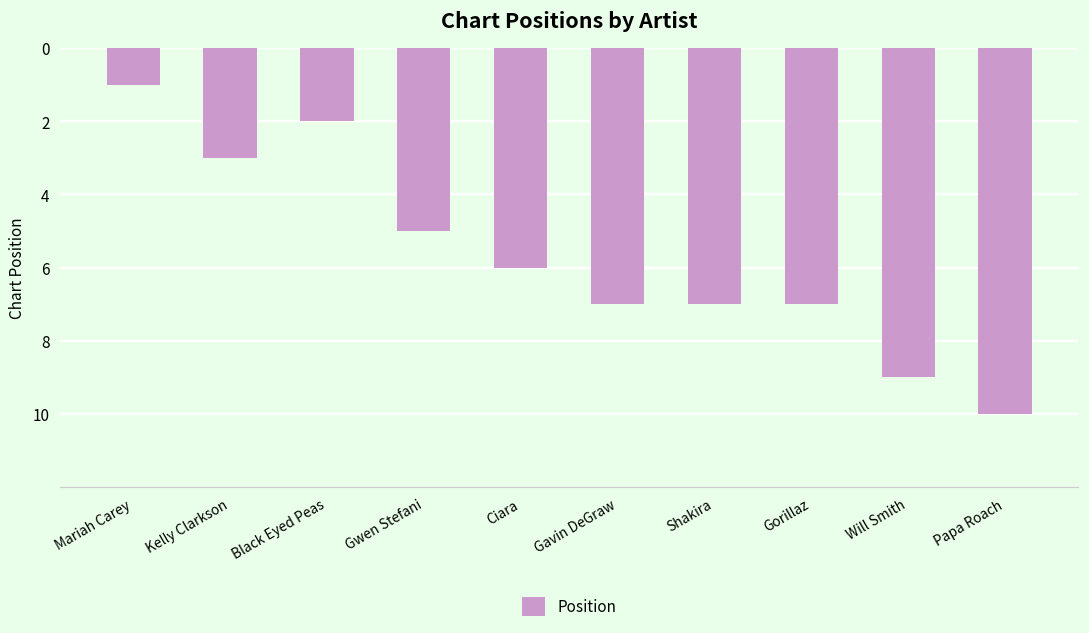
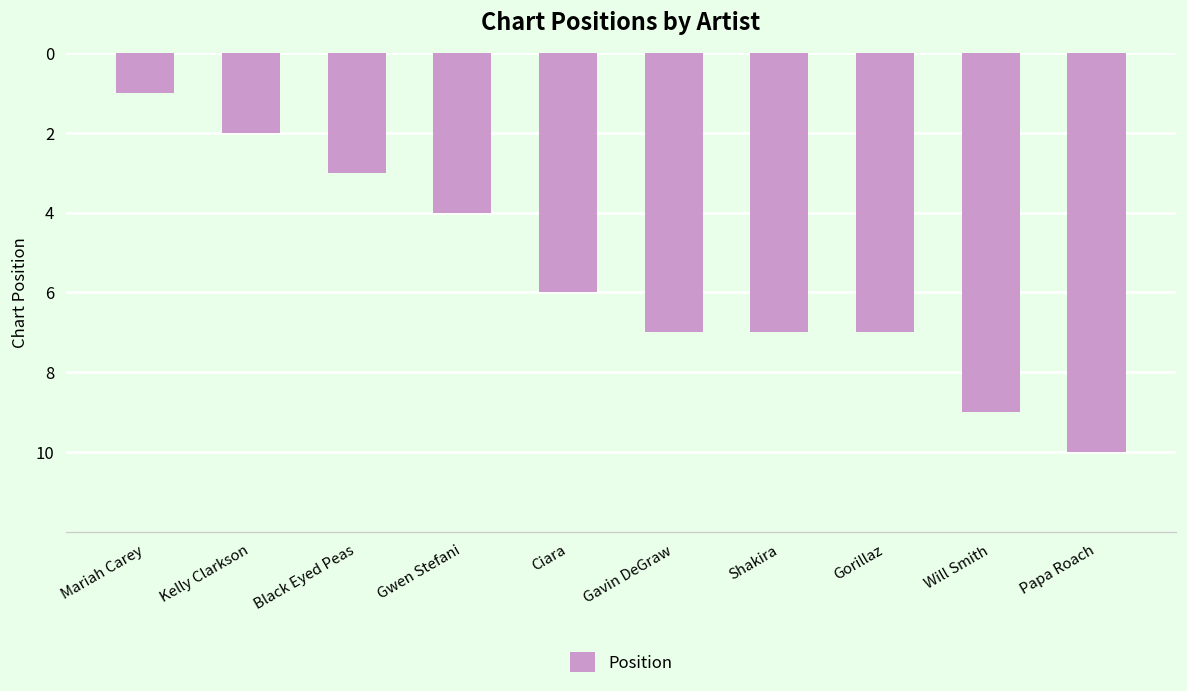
Kelly Clarkson: 3 -> 2
Black Eyed Peas: 2 -> 3
Gwen Stefani: 5 -> 4
